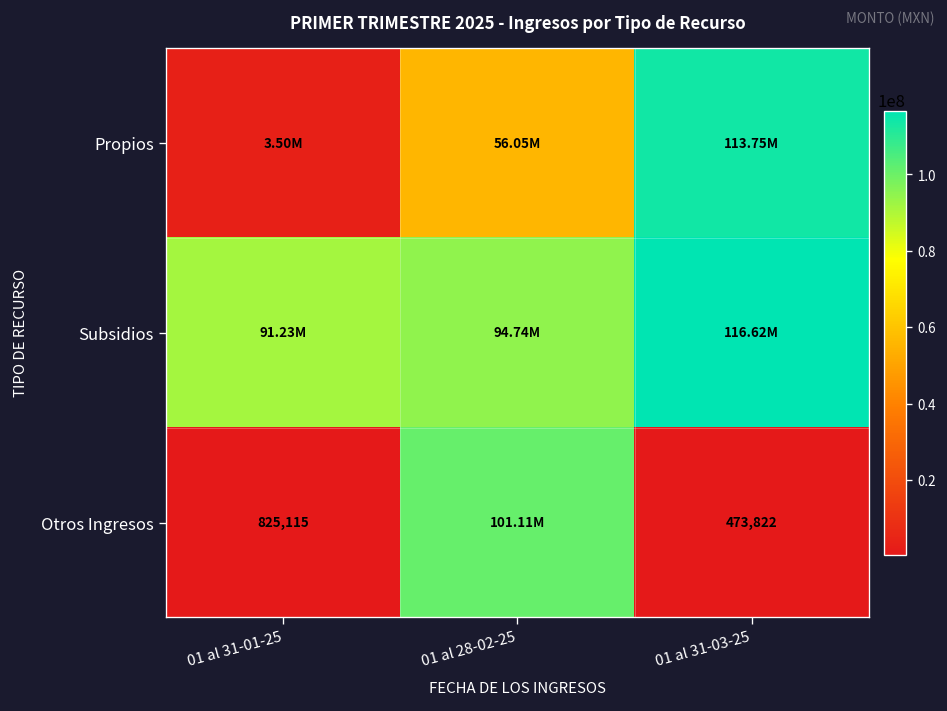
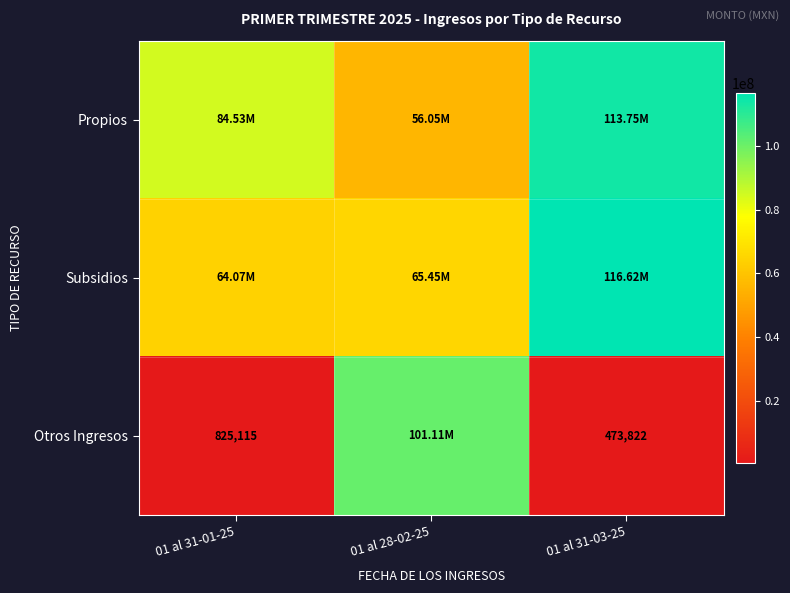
Propios, 01 al 31-01-25: 3.50M -> 84.53M
Subsidios, 01 al 31-01-25: 91.23M -> 64.07M
Subsidios, 01 al 28-02-25: 94.74M -> 65.45M
